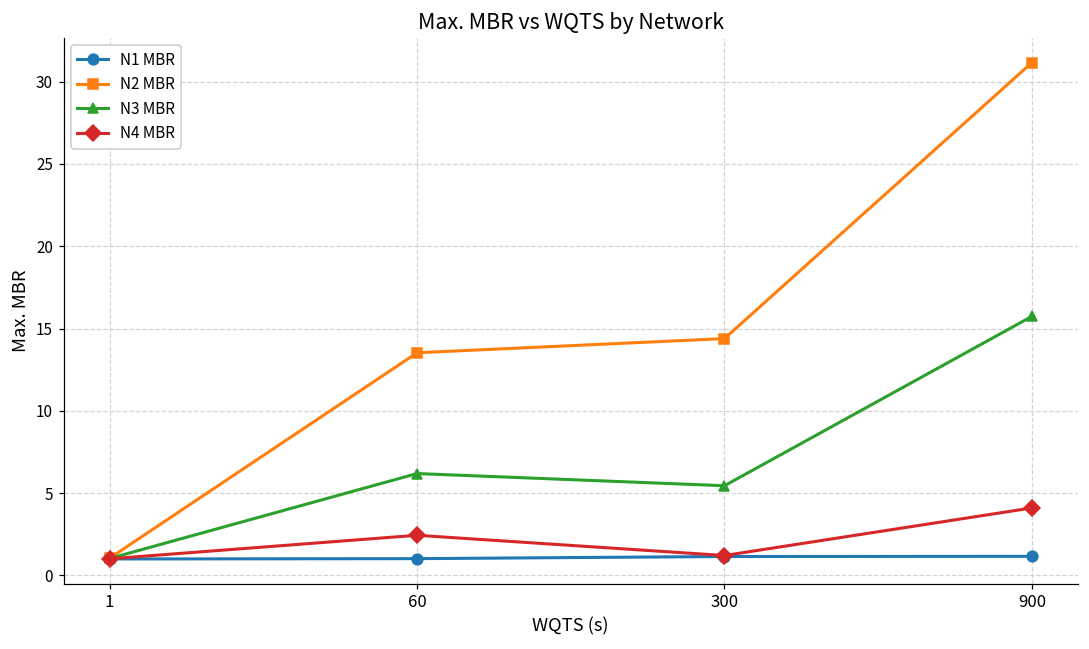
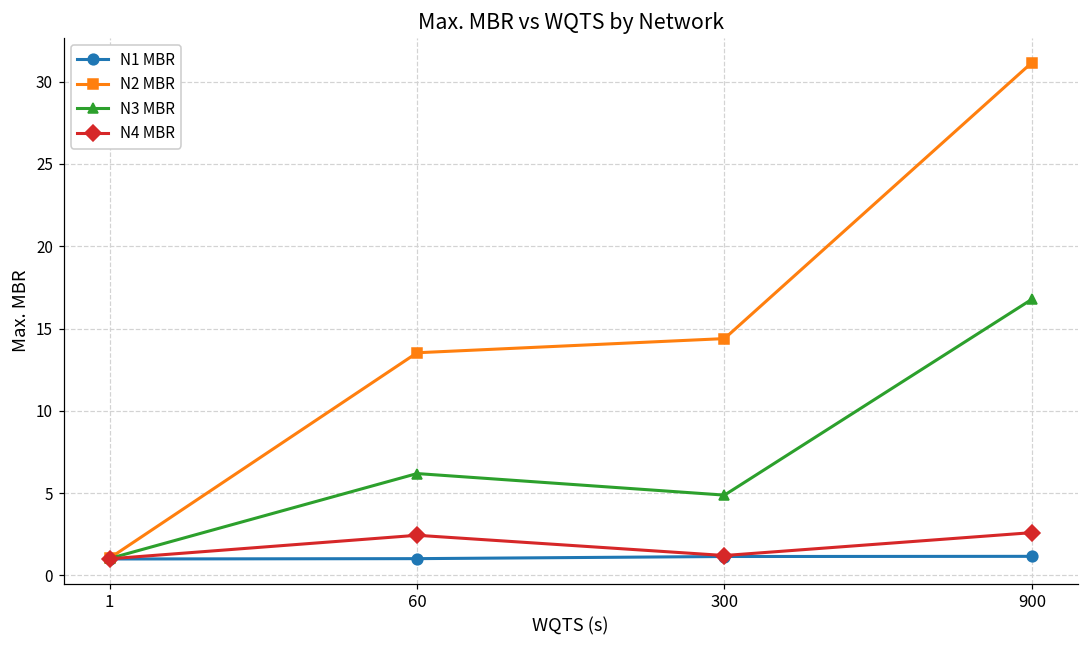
N3 MBR, 300: 5.5 -> 4.9
N3 MBR, 900: 15.7 -> 16.8
N4 MBR, 900: 4.1 -> 2.6
